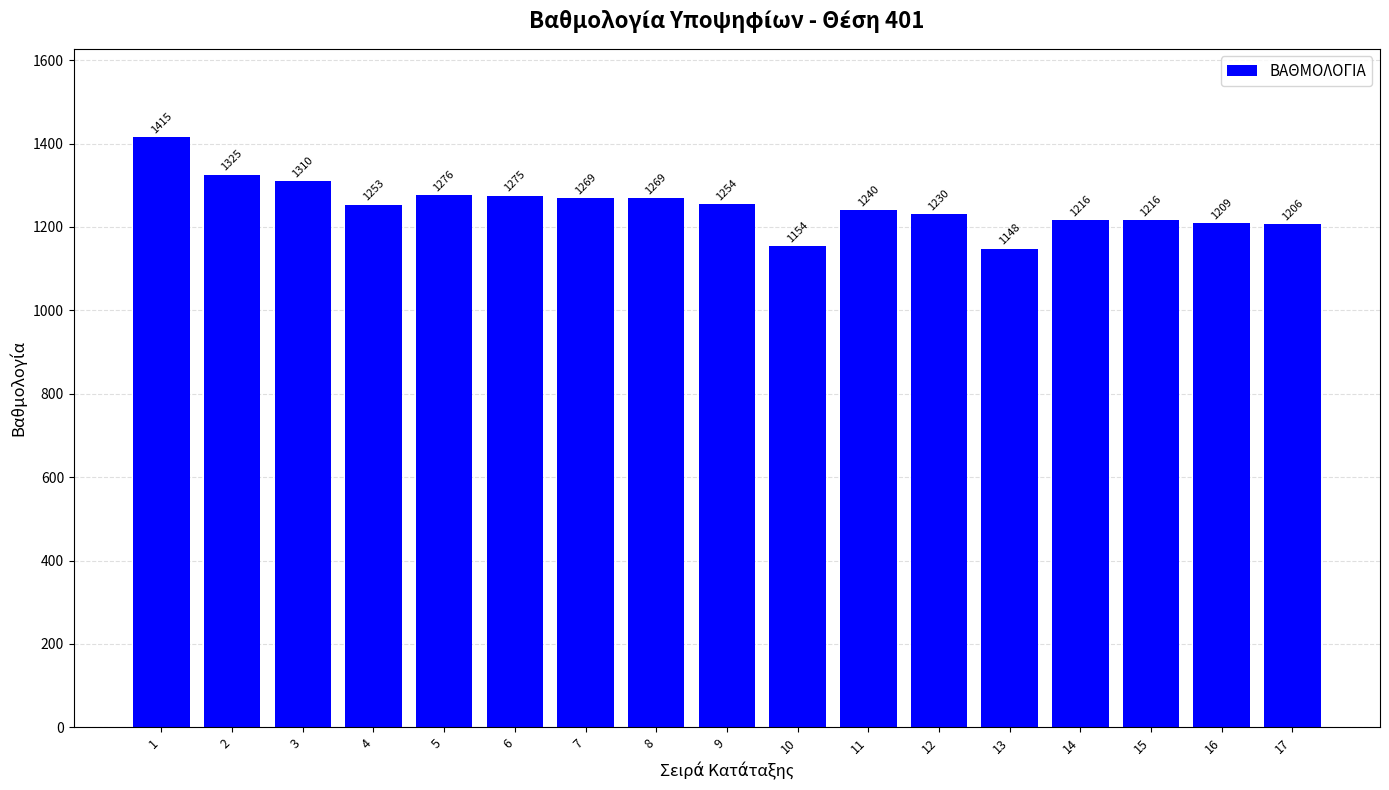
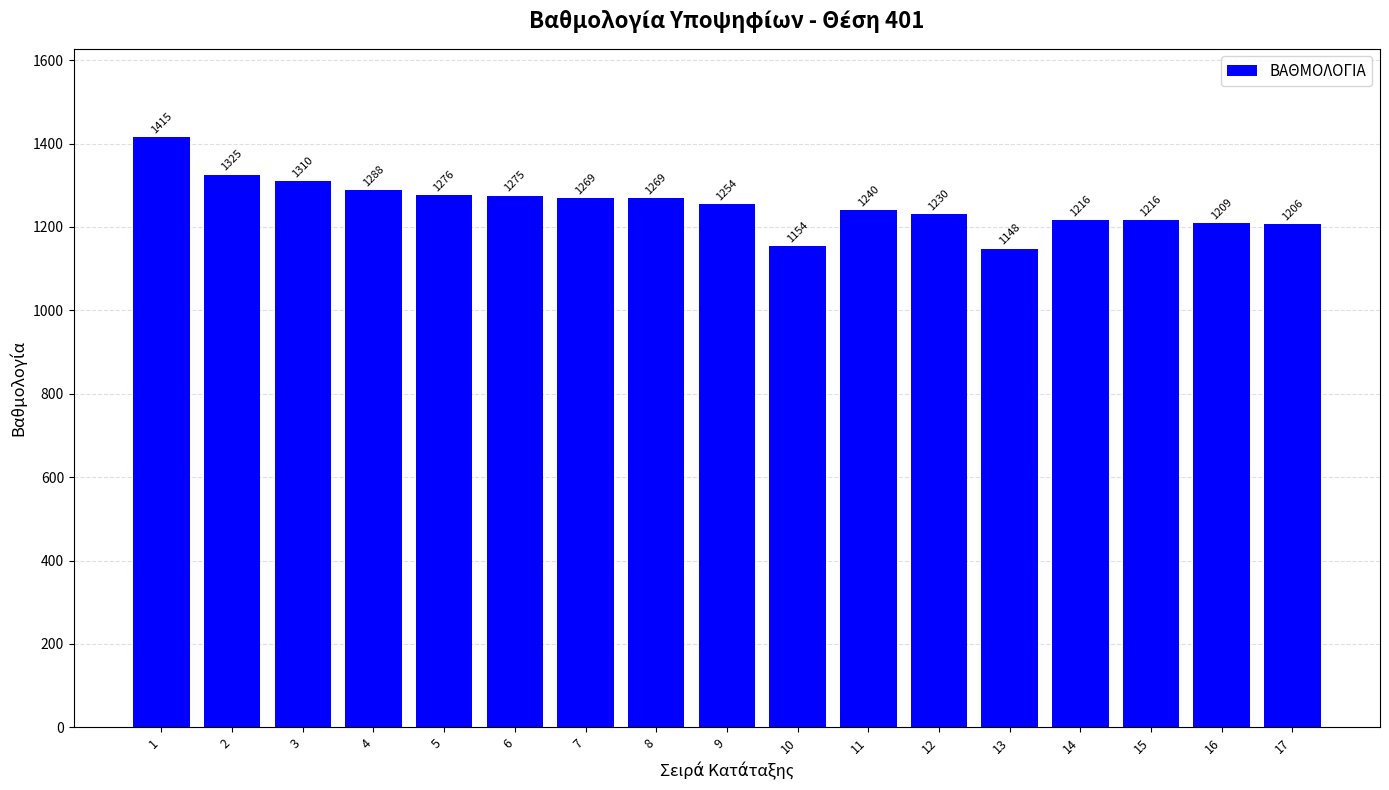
4: 1253 -> 1288
